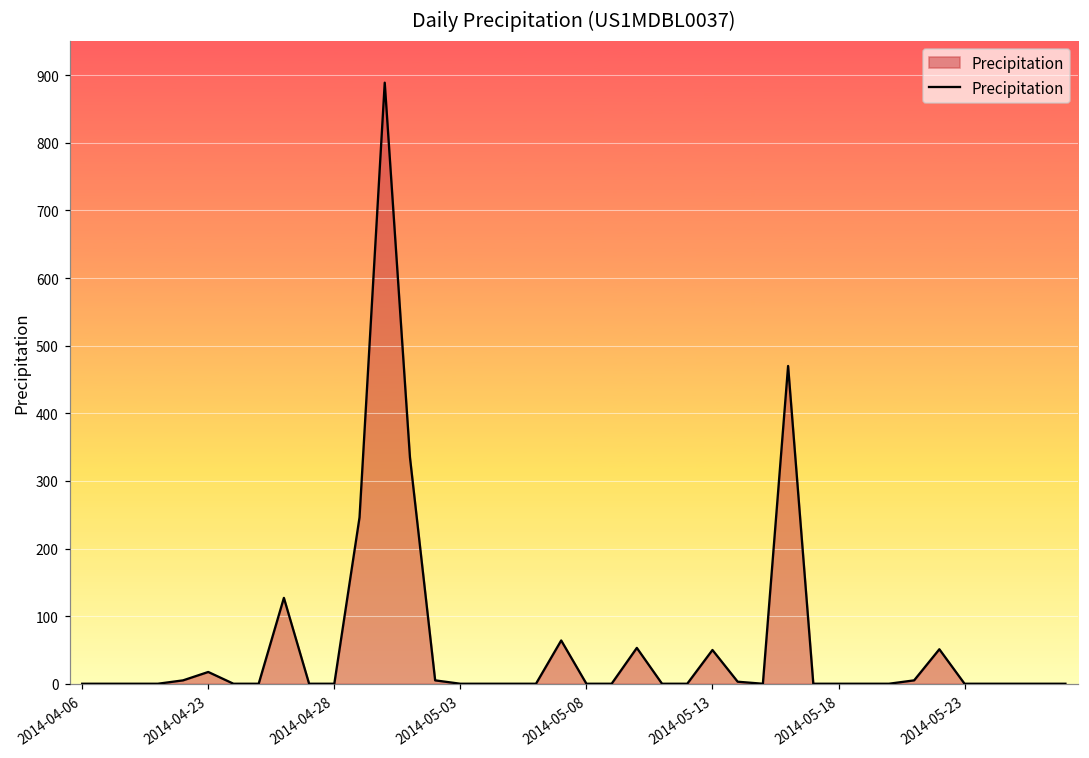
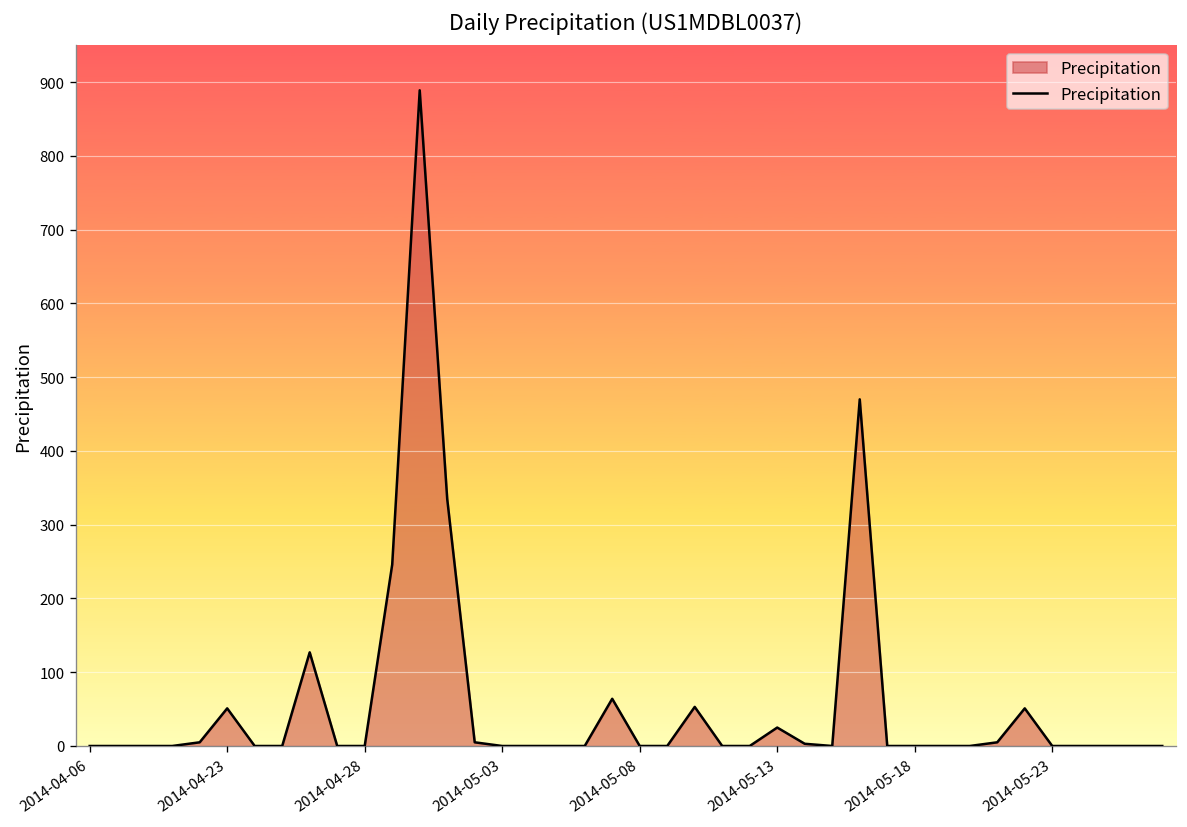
2014-04-23: 20 -> 50
2014-05-13: 50 -> 30
